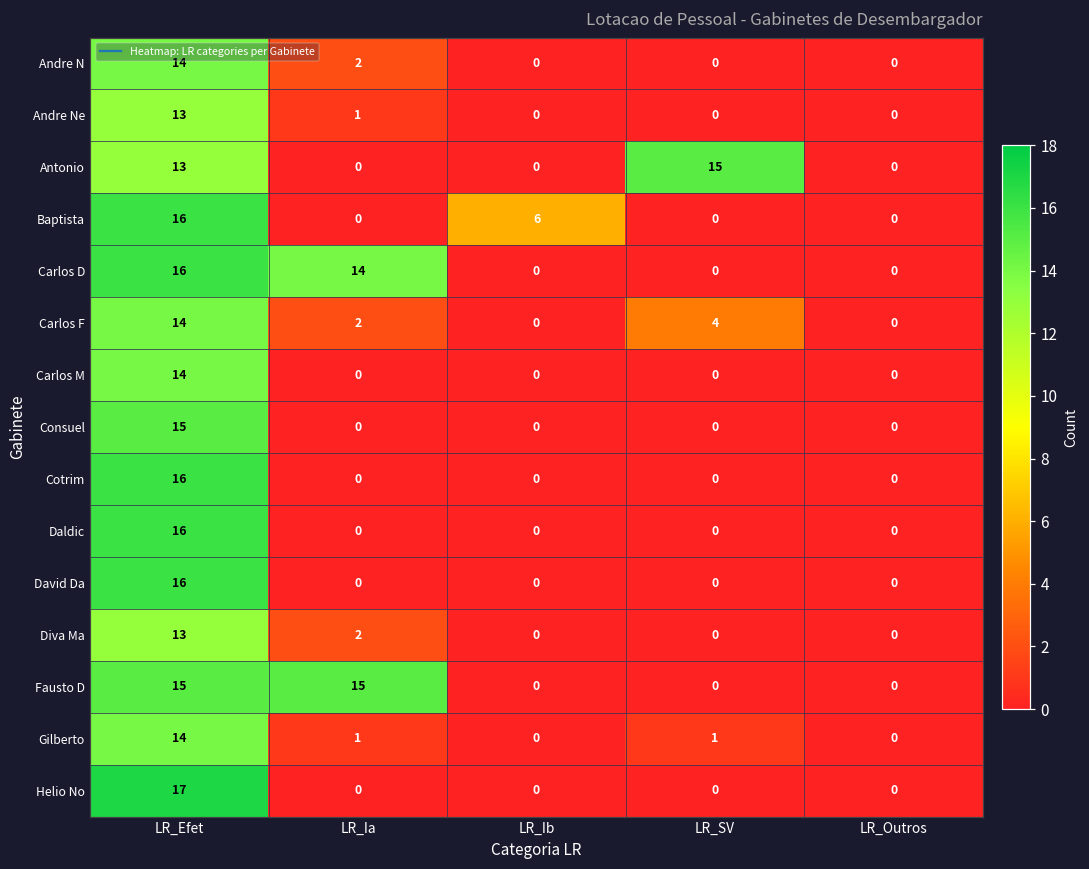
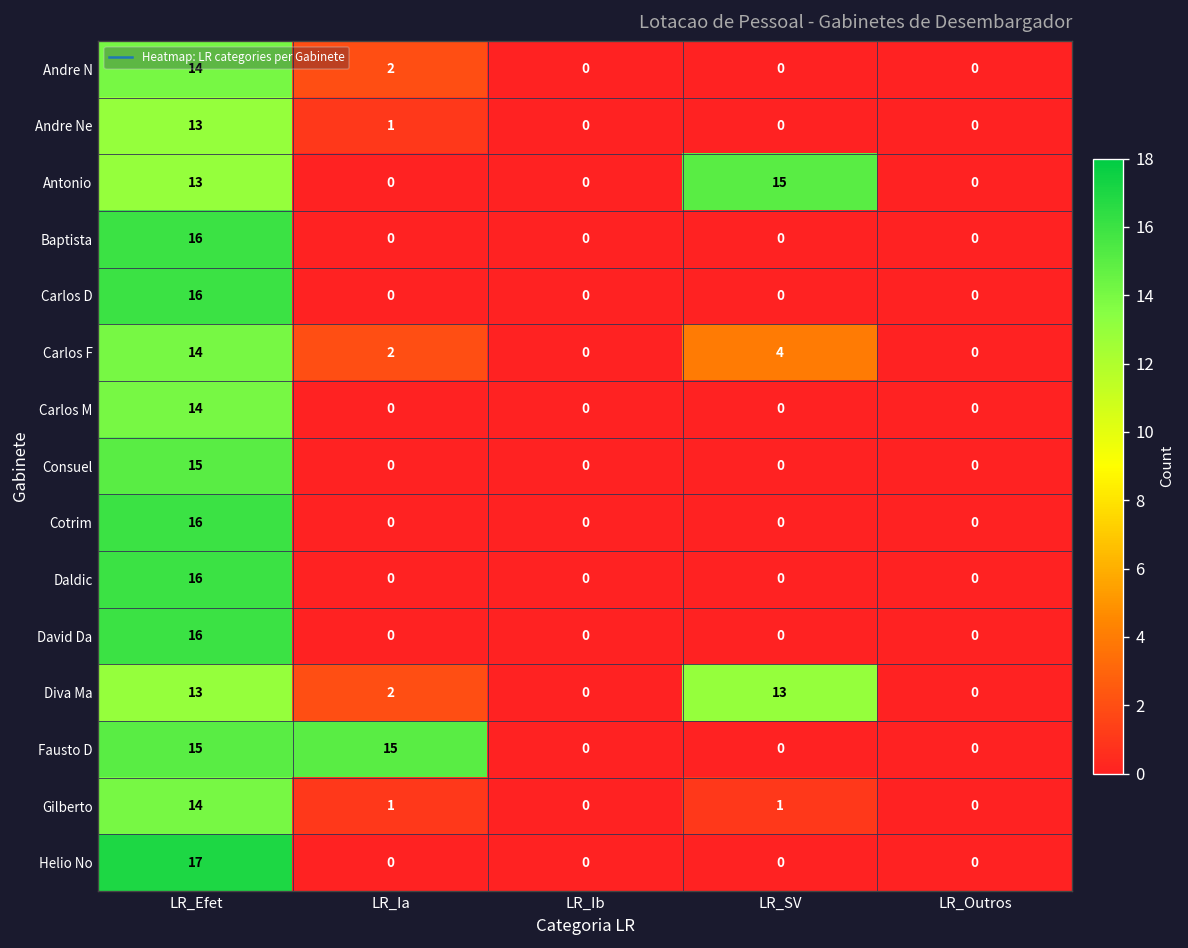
Baptista, LR_Ib: 6 -> 0
Carlos D, LR_Ia: 14 -> 0
Diva Ma, LR_SV: 0 -> 13
